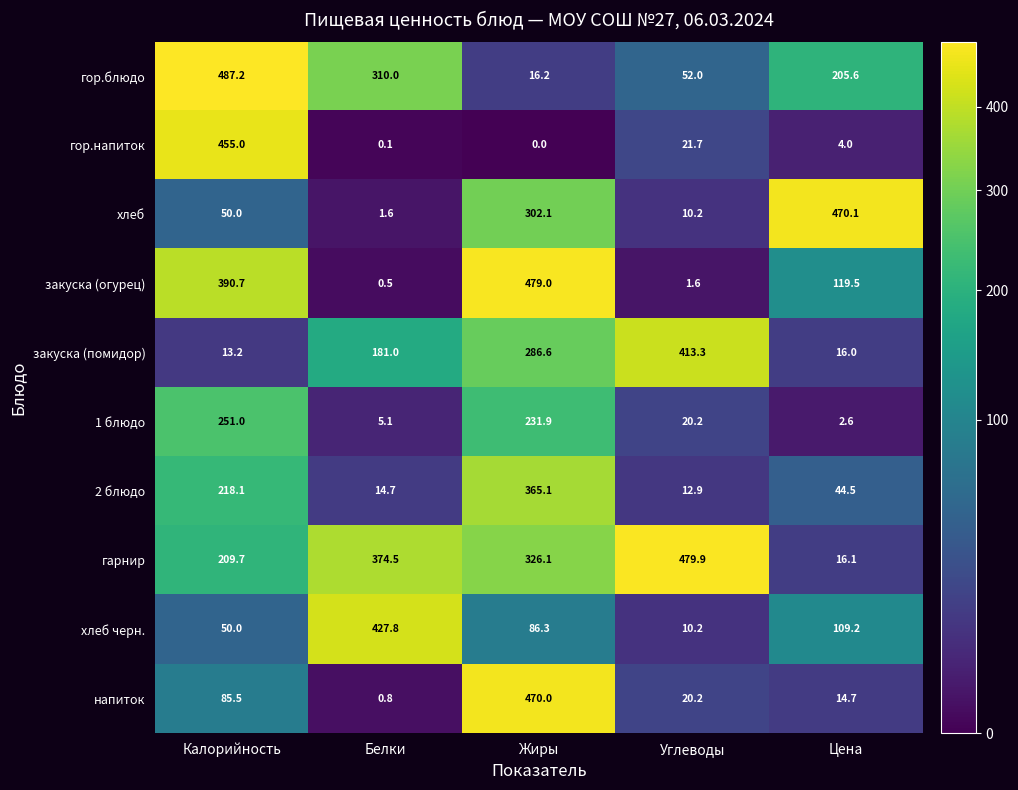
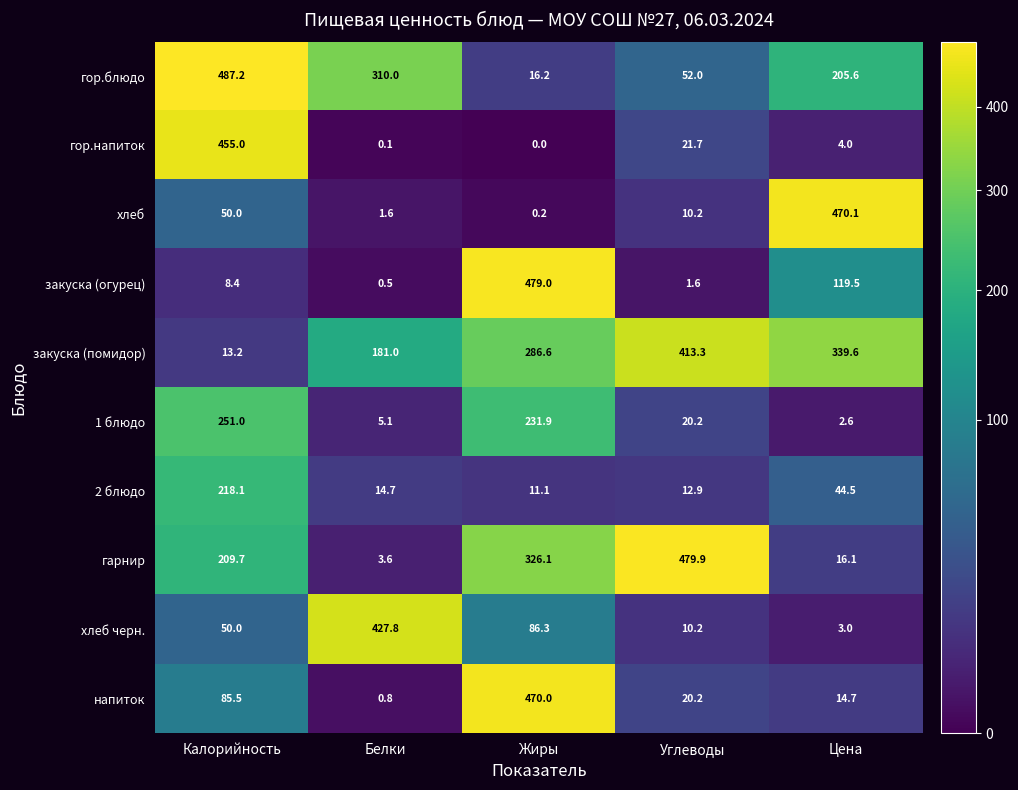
хлеб, Жиры: 302.1 -> 0.2
закуска (огурец), Калорийность: 390.7 -> 8.4
закуска (помидор), Цена: 16.0 -> 339.6
2 блюдо, Жиры: 365.1 -> 11.1
гарнир, Белки: 374.5 -> 3.6
хлеб черн., Цена: 109.2 -> 3.0
